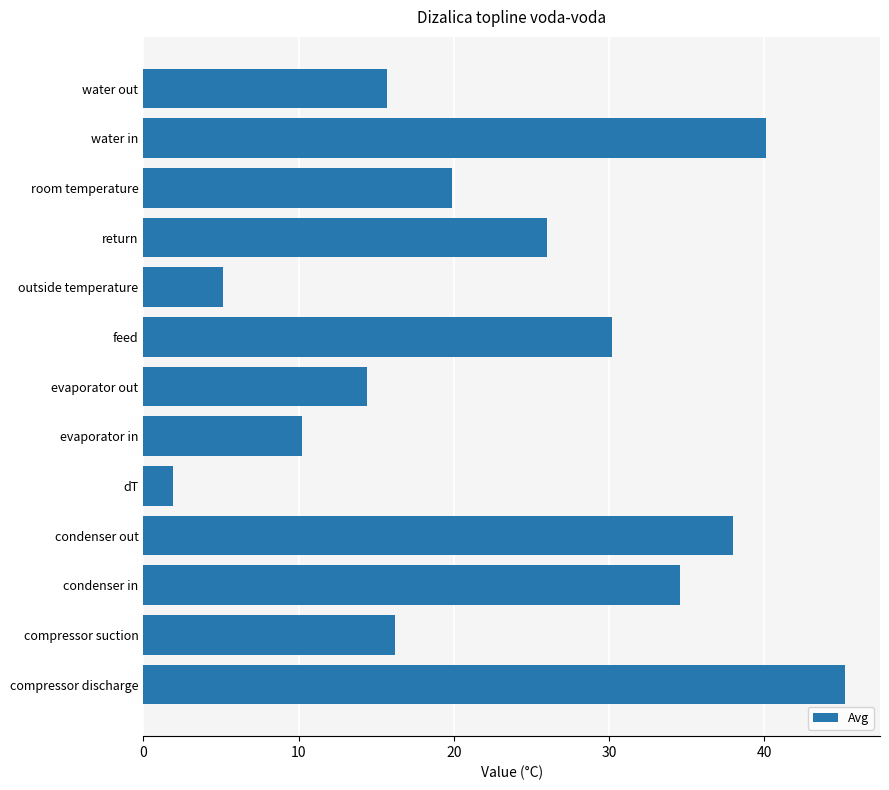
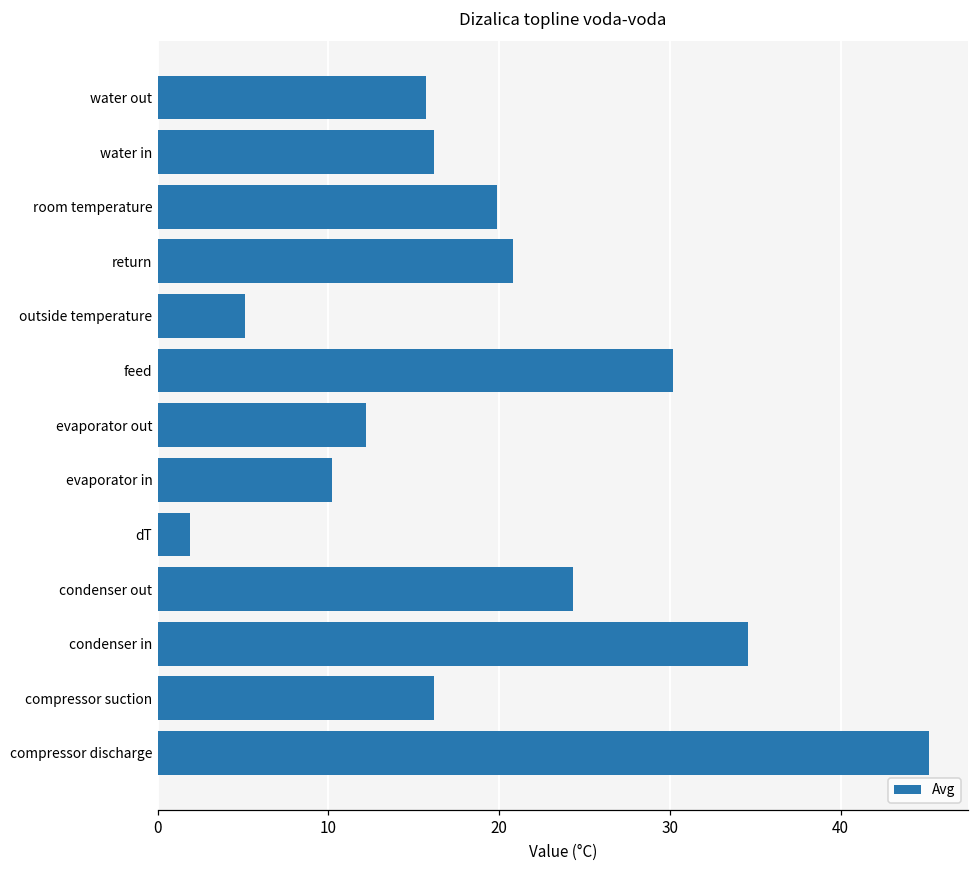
water in: 40.1 -> 16.2
return: 26.0 -> 20.8
evaporator out: 14.4 -> 12.2
condenser out: 38.0 -> 24.3
